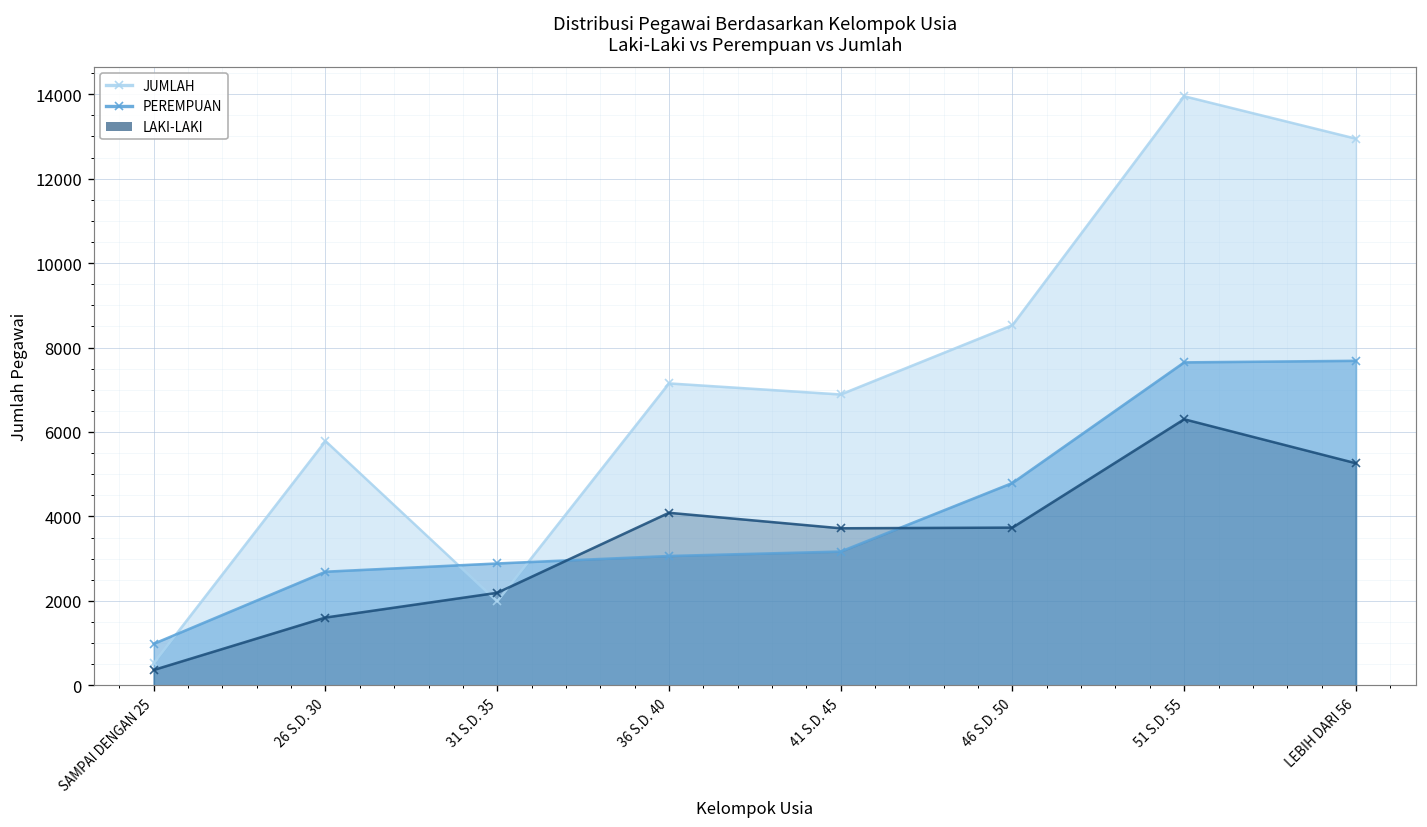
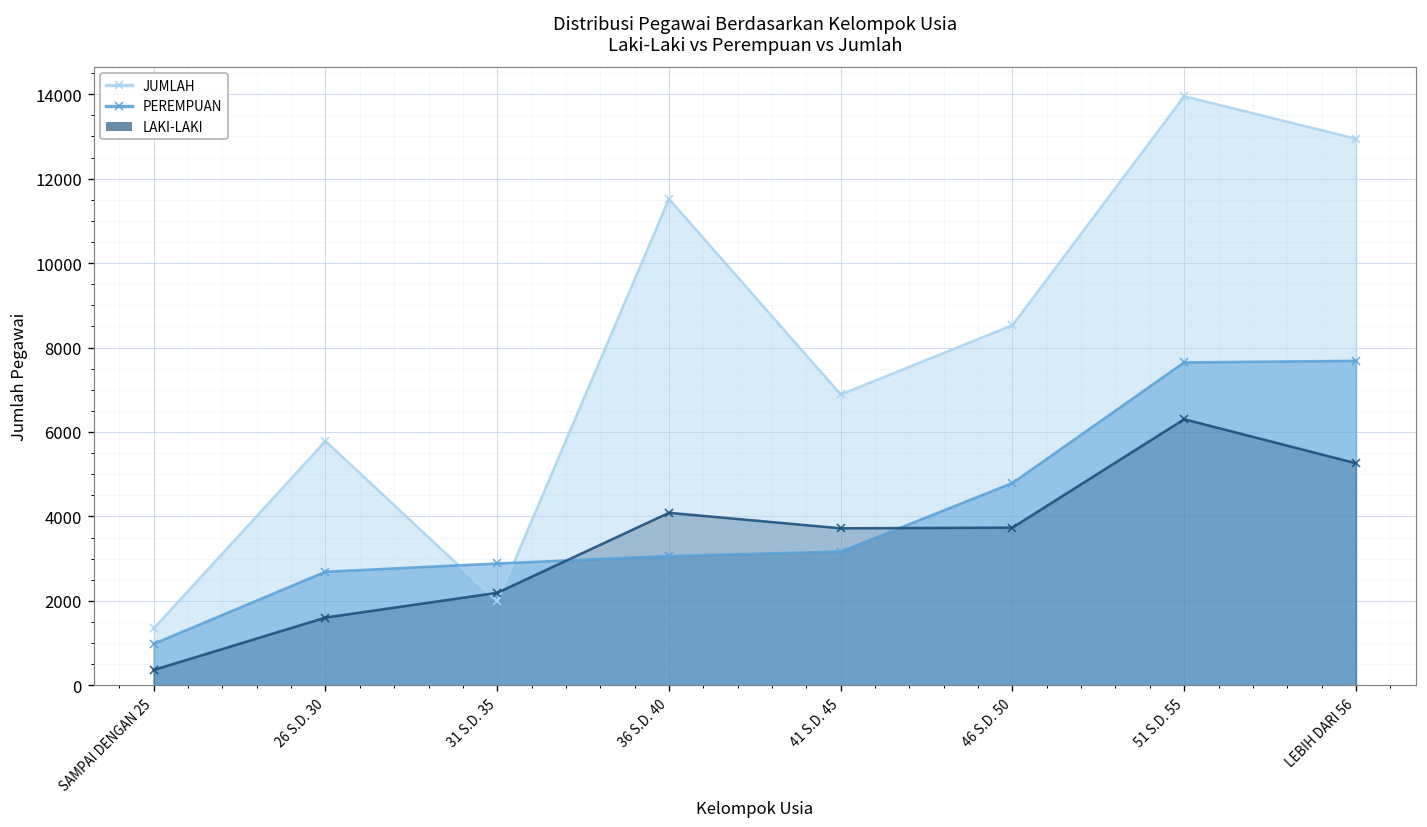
JUMLAH, SAMPAI DENGAN 25: 500 -> 1400
JUMLAH, 36 S.D. 40: 7200 -> 11500
